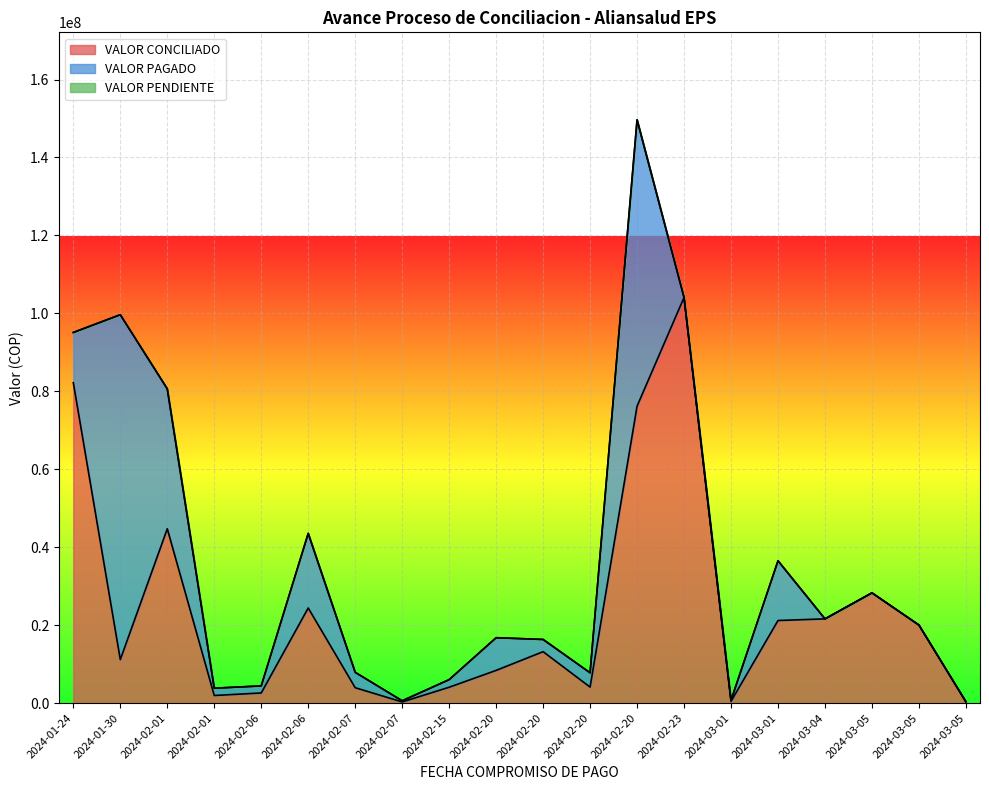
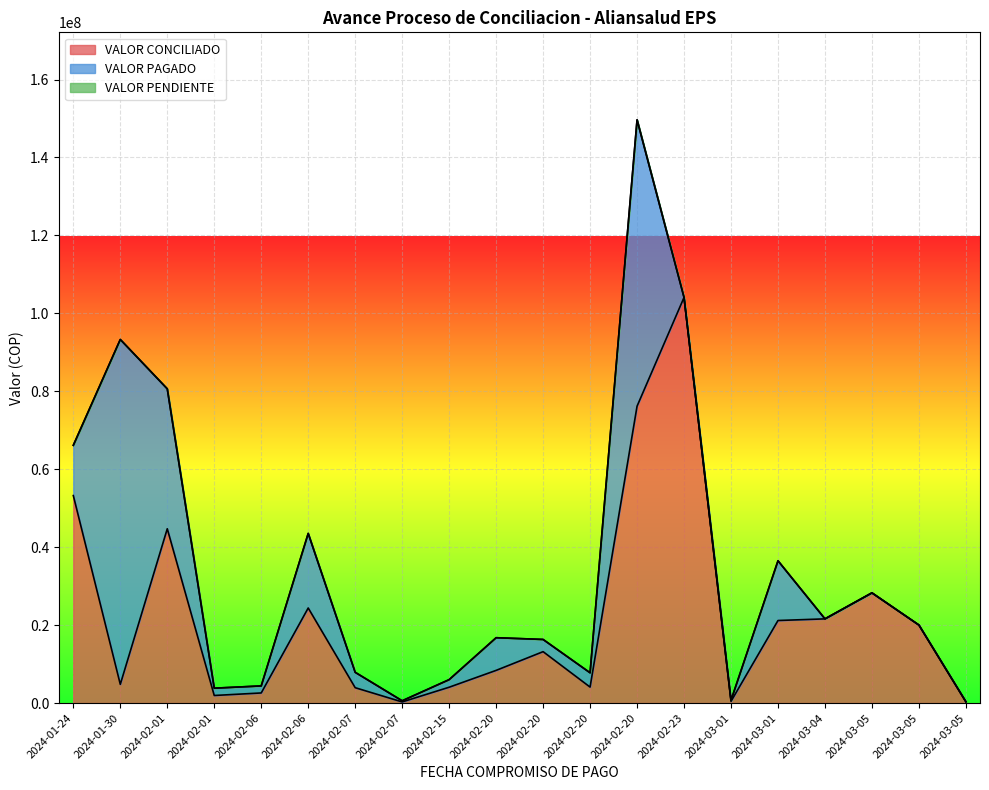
VALOR CONCILIADO, 2024-01-24: 82000000 -> 53000000
VALOR CONCILIADO, 2024-01-30: 11000000 -> 5000000
